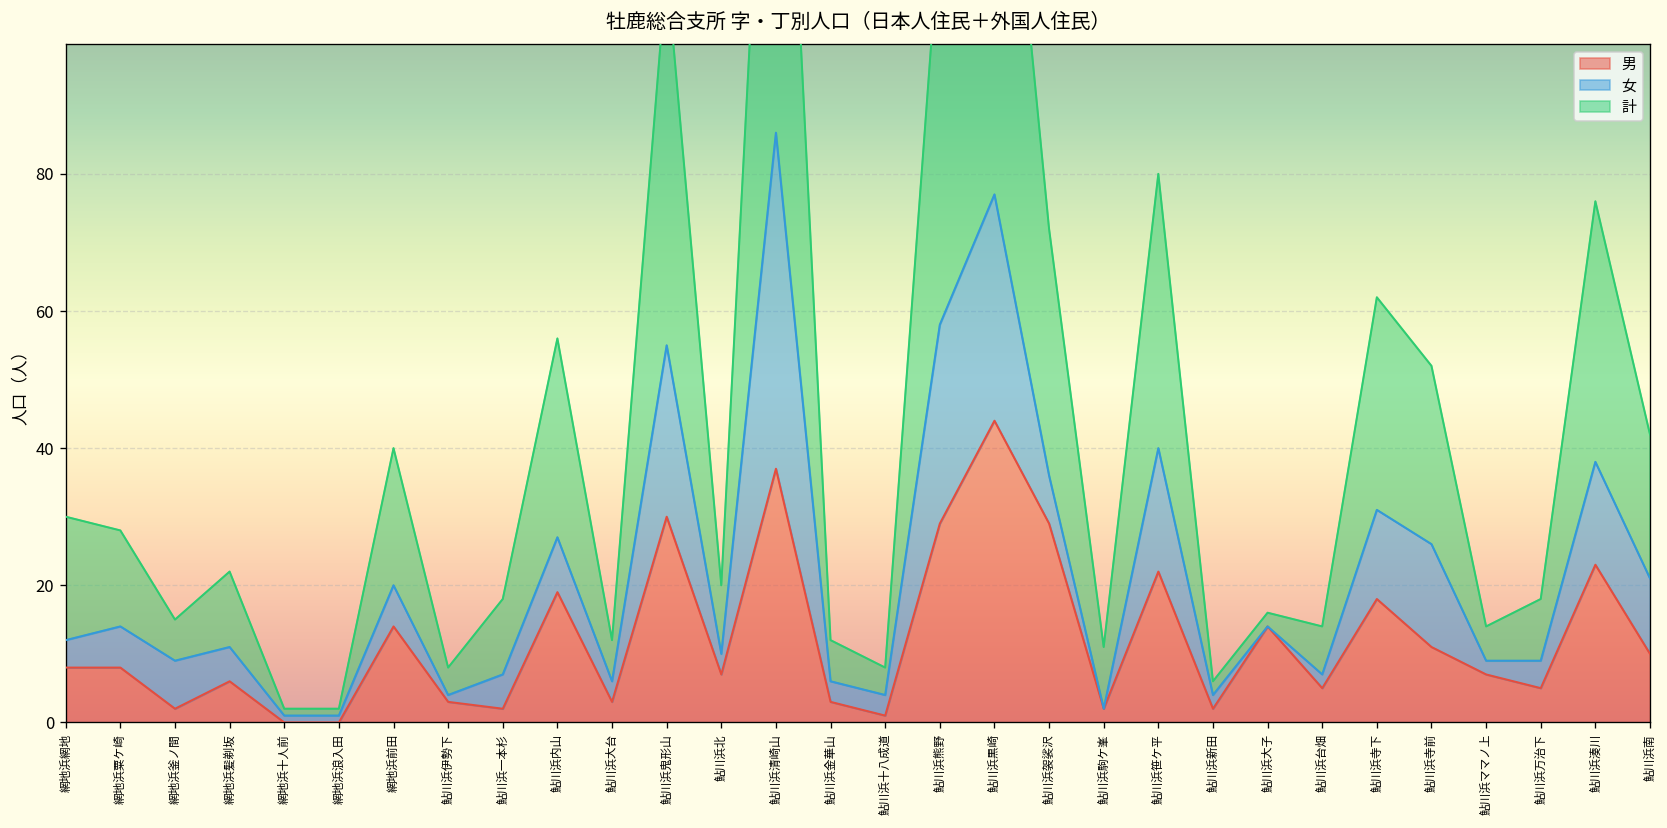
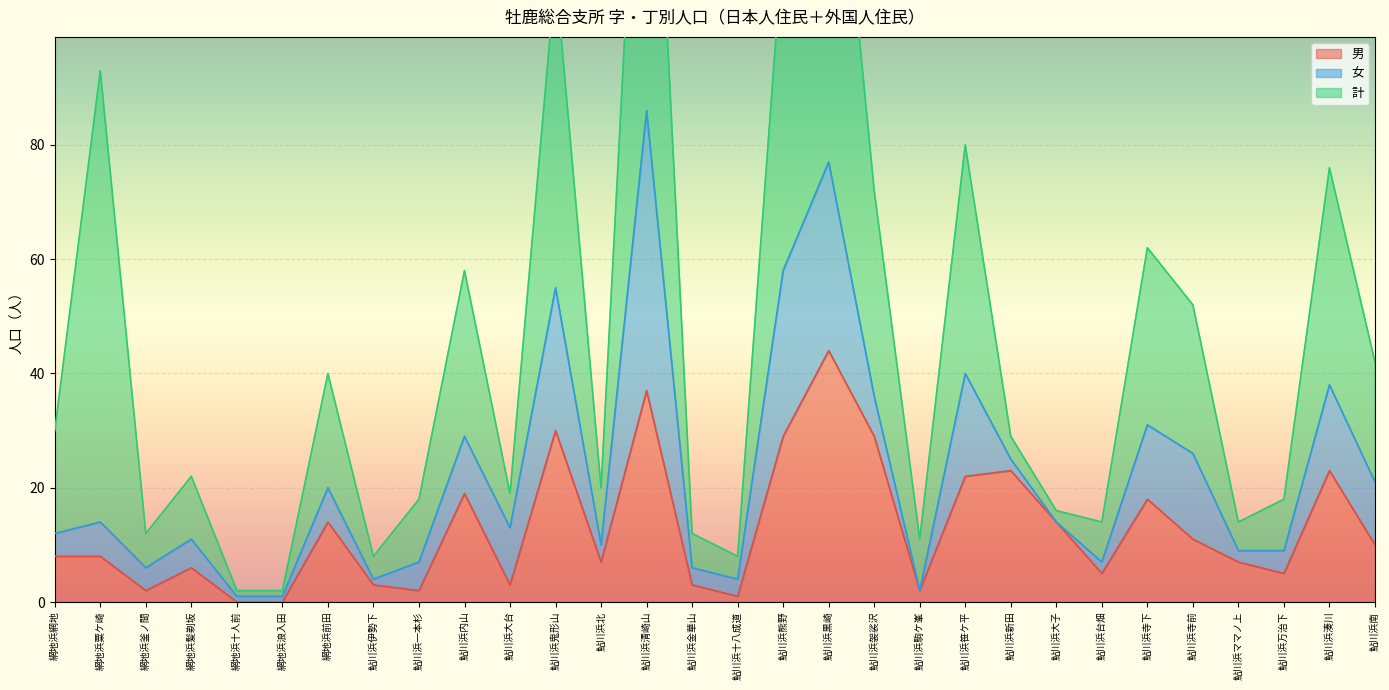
計, 網地浜粟ケ崎: 14 -> 79
女, 網地浜釜ノ間: 7 -> 4
女, 鮎川浜内山: 8 -> 10
女, 鮎川浜大台: 3 -> 10
男, 鮎川浜新田: 2 -> 23
計, 鮎川浜新田: 2 -> 4
